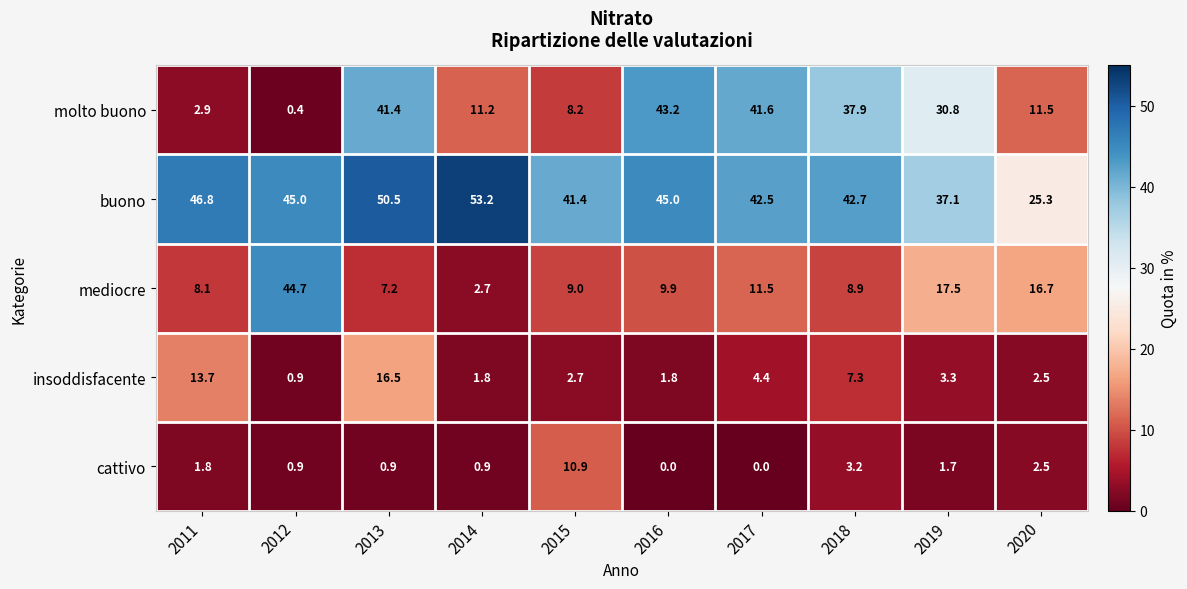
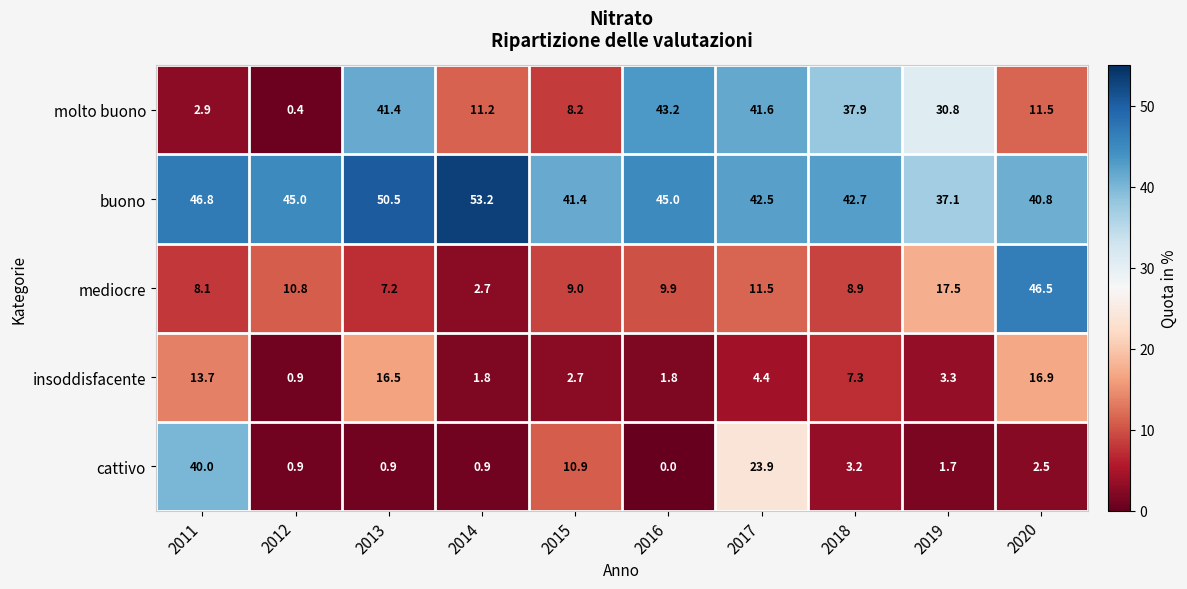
buono, 2020: 25.3 -> 40.8
mediocre, 2012: 44.7 -> 10.8
mediocre, 2020: 16.7 -> 46.5
insoddisfacente, 2020: 2.5 -> 16.9
cattivo, 2011: 1.8 -> 40.0
cattivo, 2017: 0.0 -> 23.9
